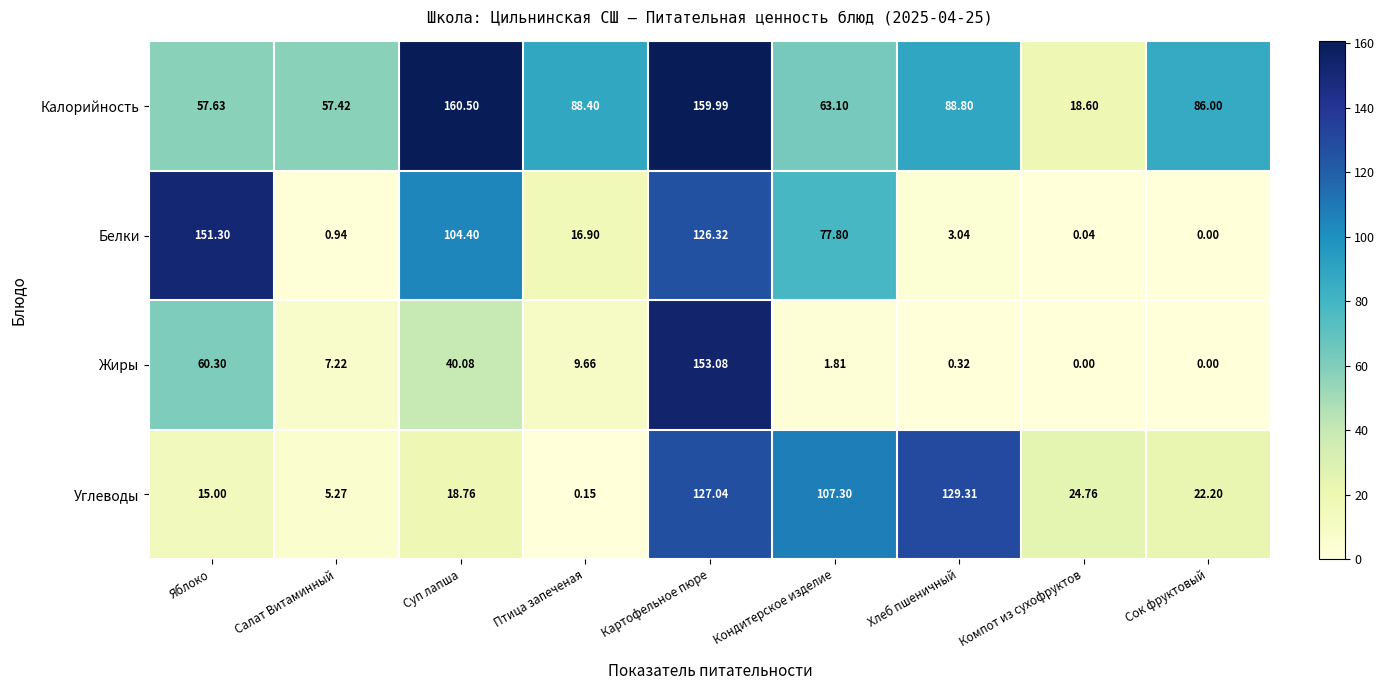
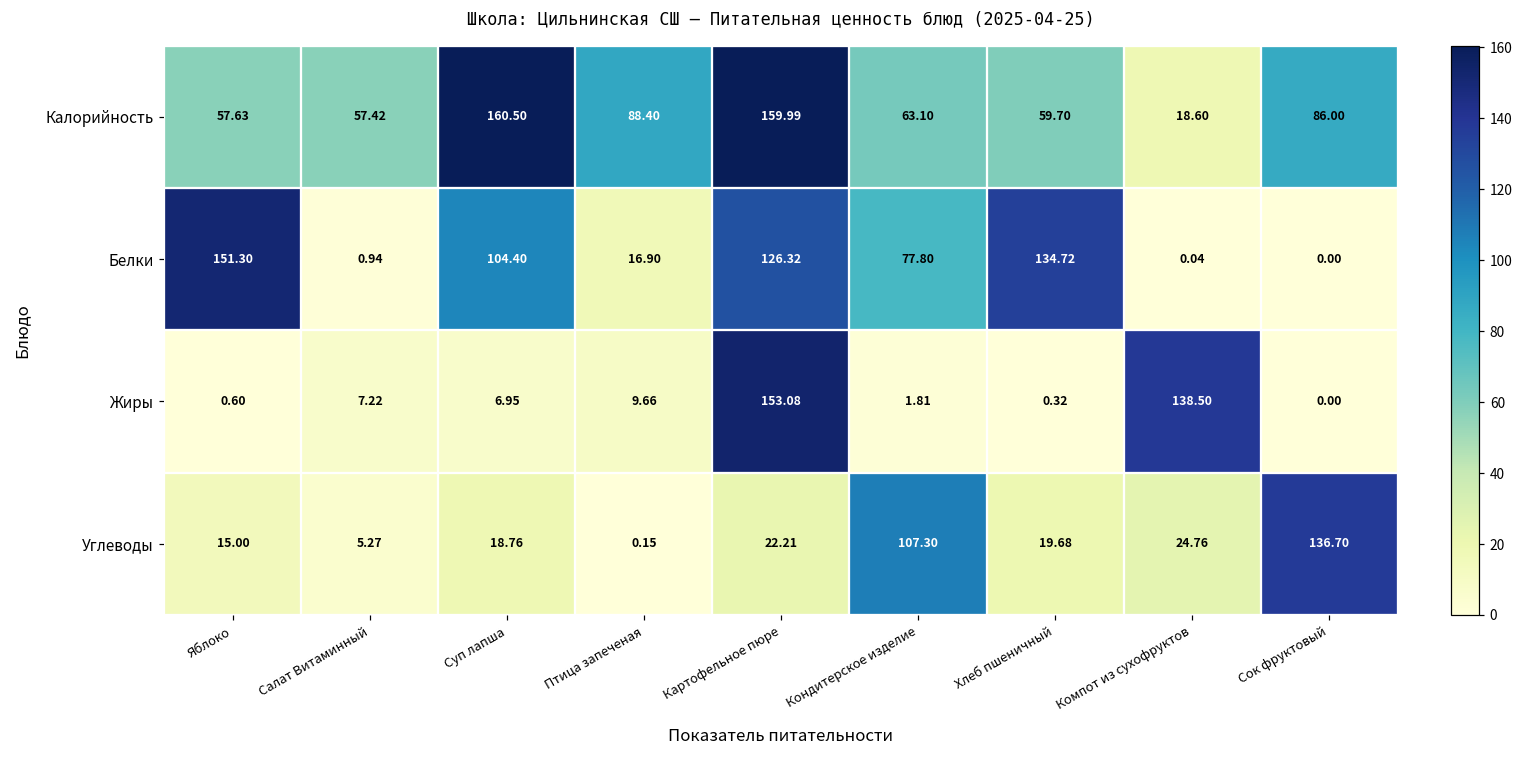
Калорийность, Хлеб пшеничный: 88.80 -> 59.70
Белки, Хлеб пшеничный: 3.04 -> 134.72
Жиры, Яблоко: 60.30 -> 0.60
Жиры, Суп лапша: 40.08 -> 6.95
Жиры, Компот из сухофруктов: 0.00 -> 138.50
Углеводы, Картофельное пюре: 127.04 -> 22.21
Углеводы, Хлеб пшеничный: 129.31 -> 19.68
Углеводы, Сок фруктовый: 22.20 -> 136.70
